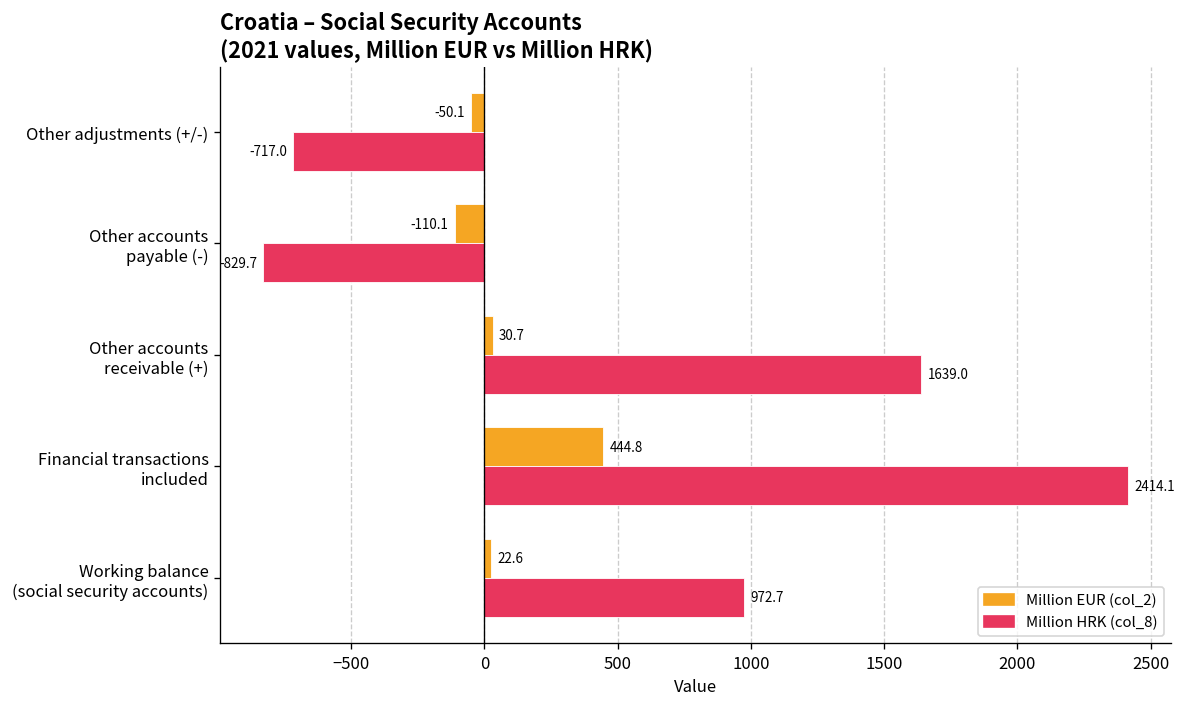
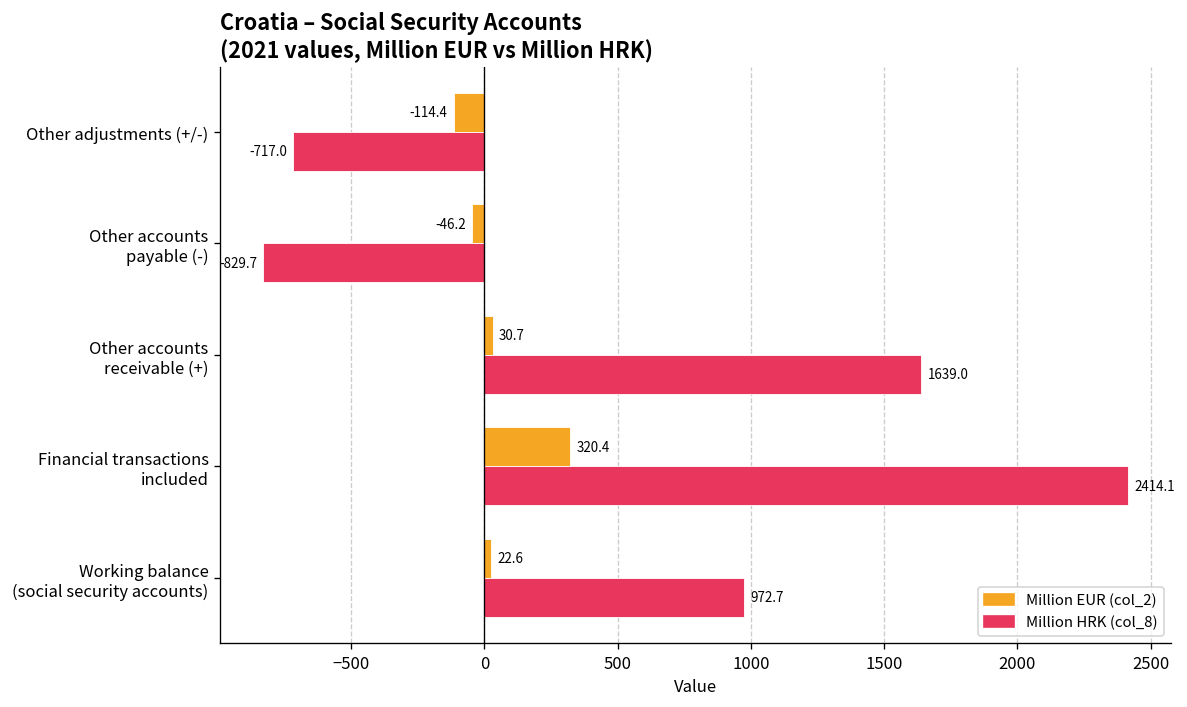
Million EUR (col_2), Other adjustments (+/-): -50.1 -> -114.4
Million EUR (col_2), Other accounts payable (-): -110.1 -> -46.2
Million EUR (col_2), Financial transactions included: 444.8 -> 320.4
